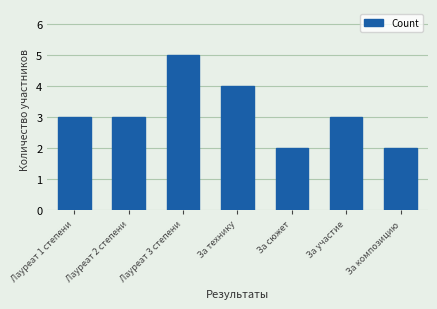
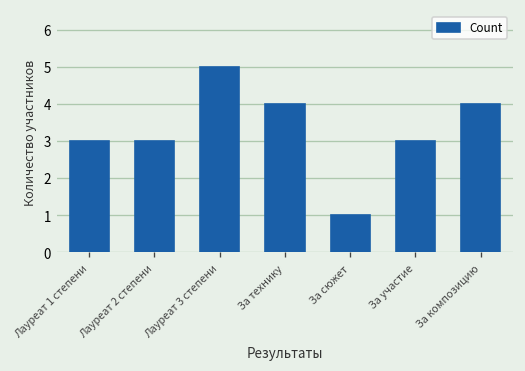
За сюжет: 2 -> 1
За композицию: 2 -> 4
